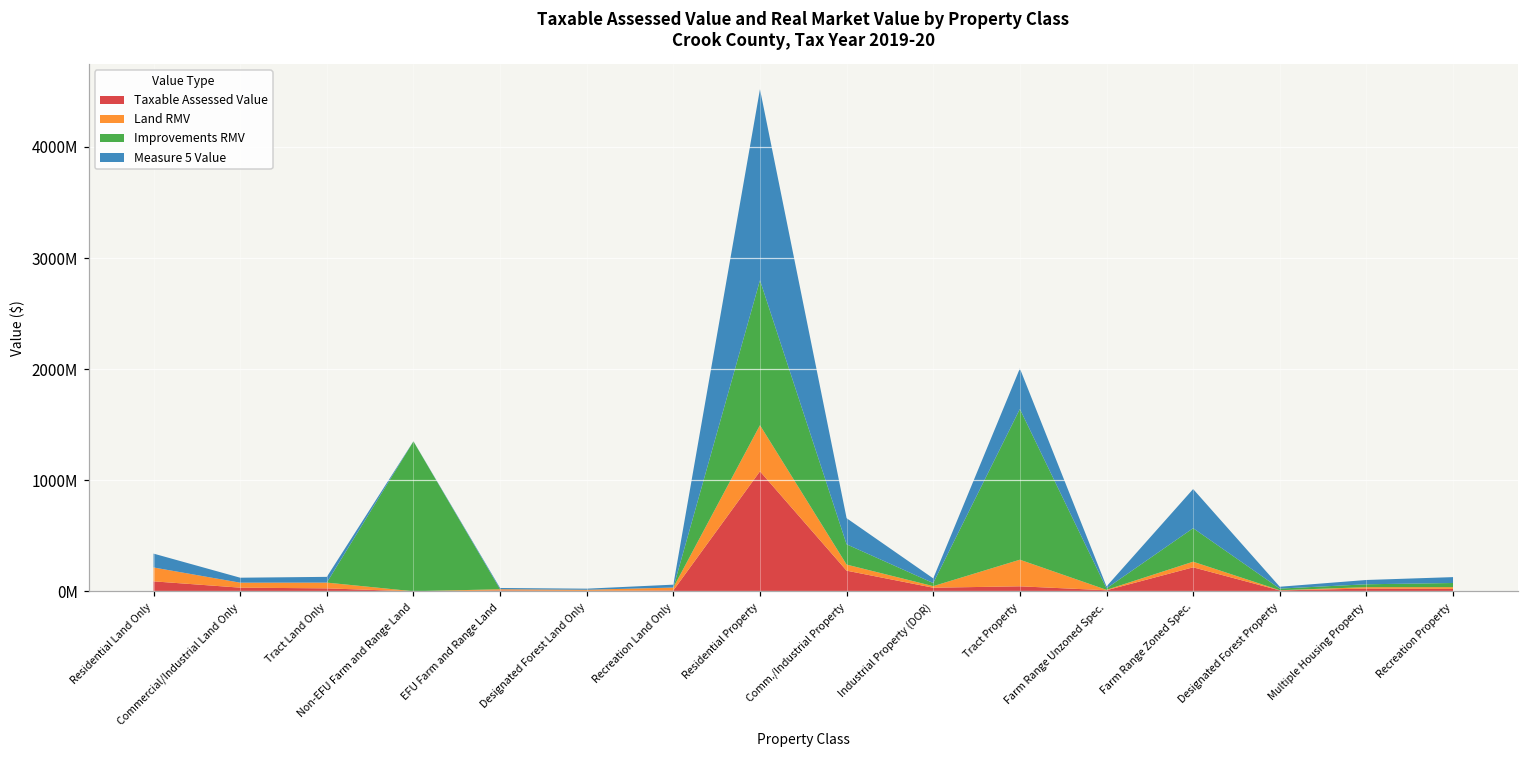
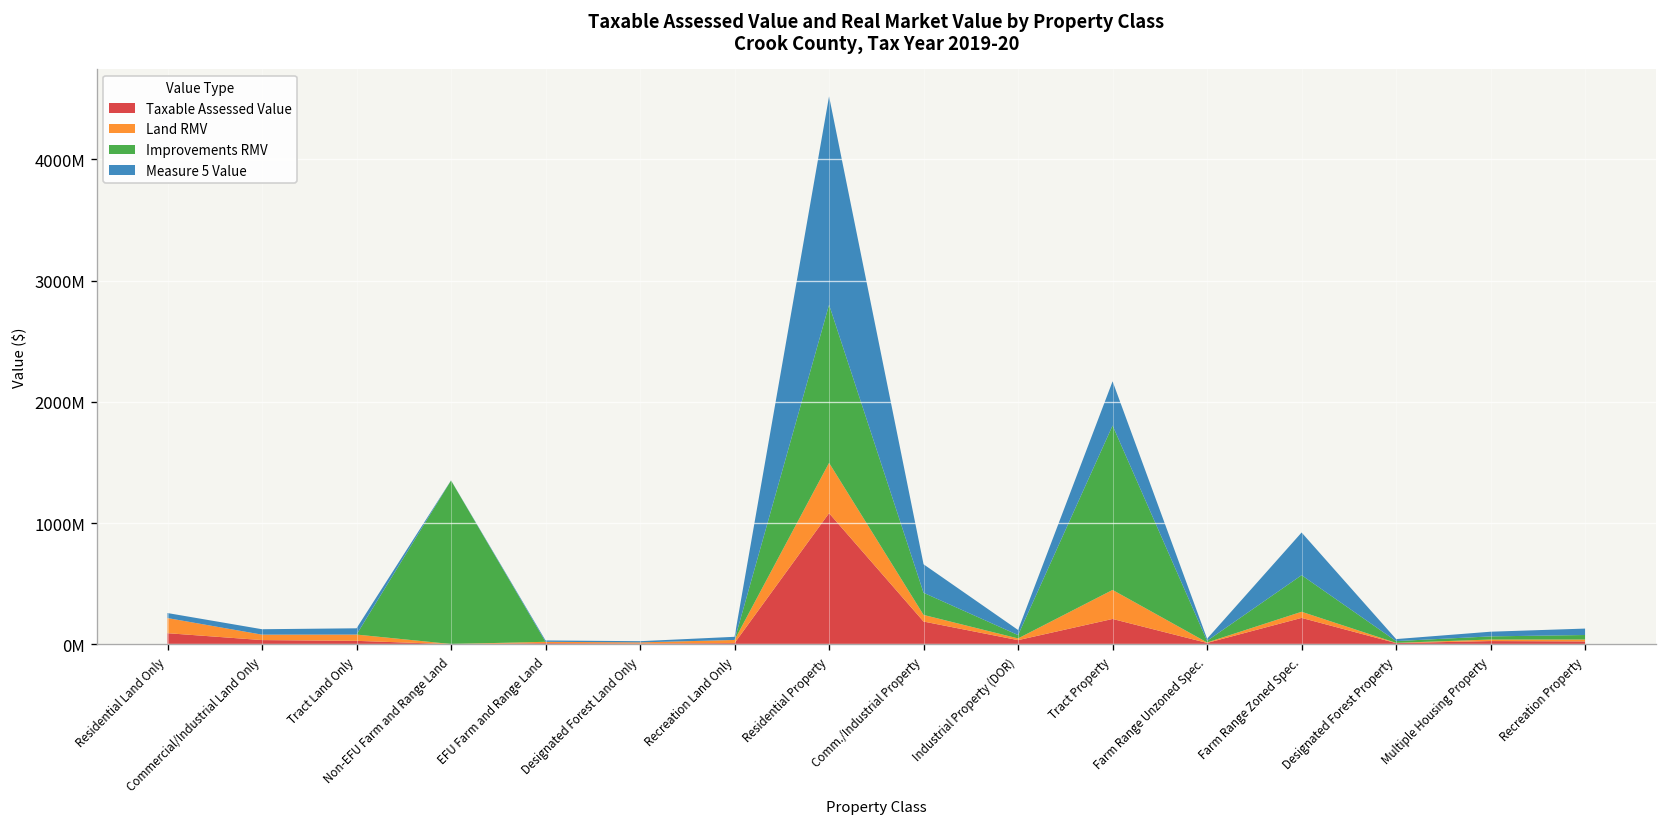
Measure 5 Value, Residential Land Only: 120000000 -> 40000000
Taxable Assessed Value, Tract Property: 50000000 -> 210000000
